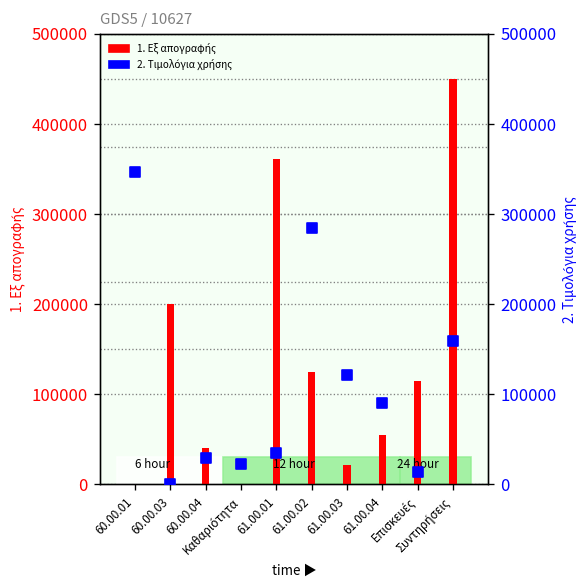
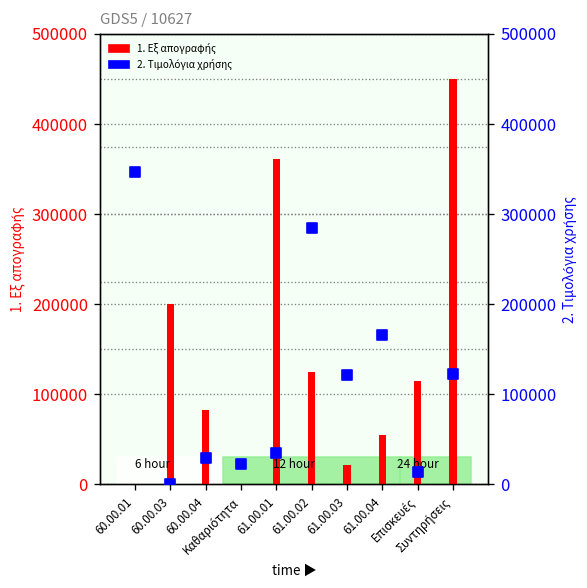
1. Εξ απογραφής, 60.00.04: 40000 -> 80000
2. Τιμολόγια χρήσης, 61.00.04: 90000 -> 170000
2. Τιμολόγια χρήσης, Συντηρήσεις: 160000 -> 120000
